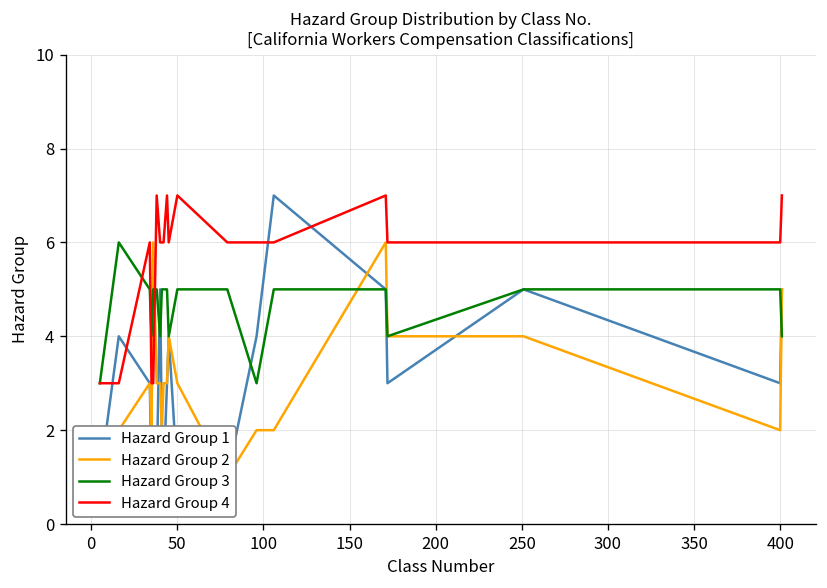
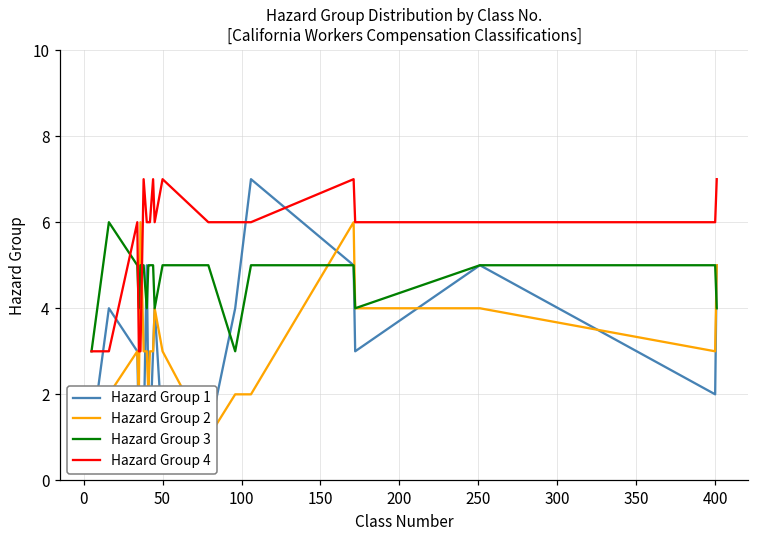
Hazard Group 1, 400: 3 -> 2
Hazard Group 2, 400: 2 -> 3
